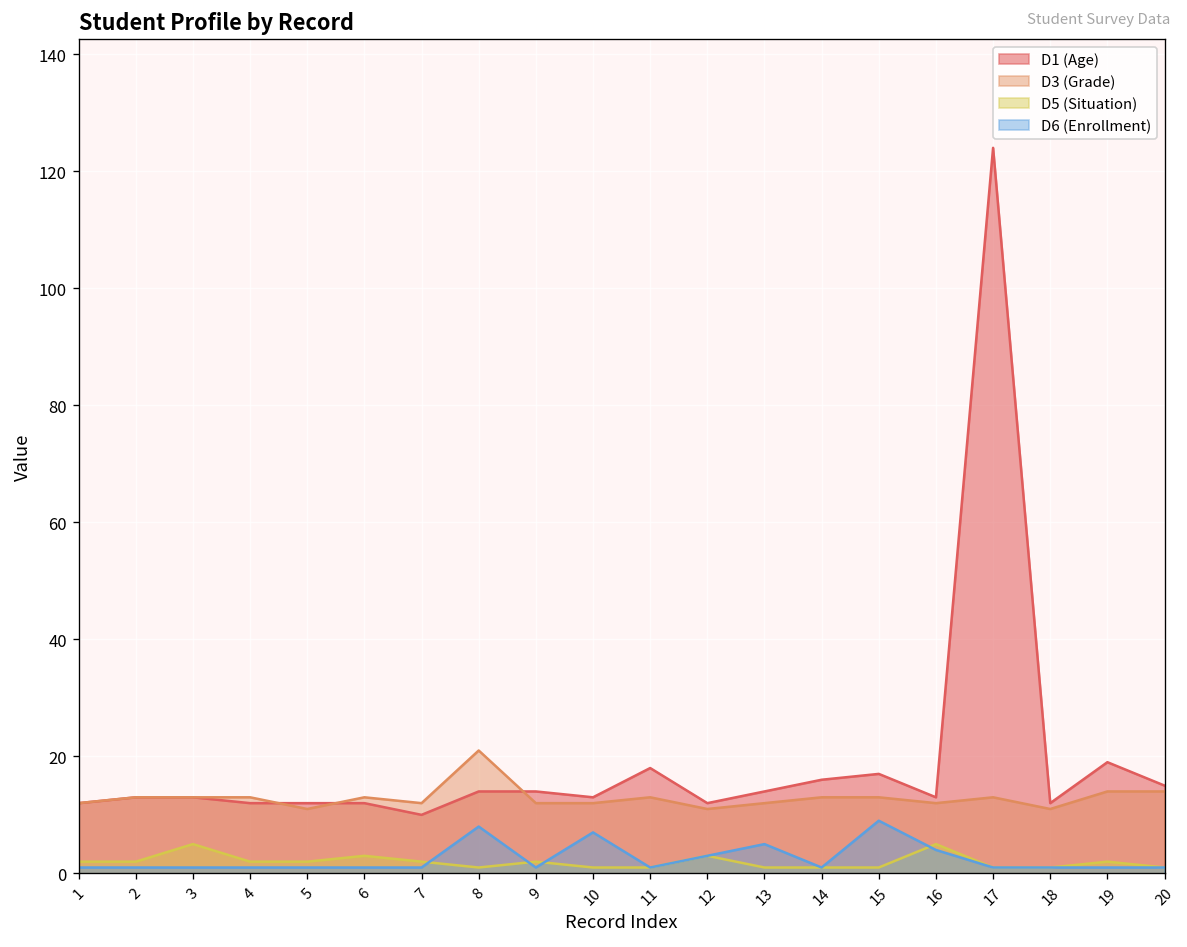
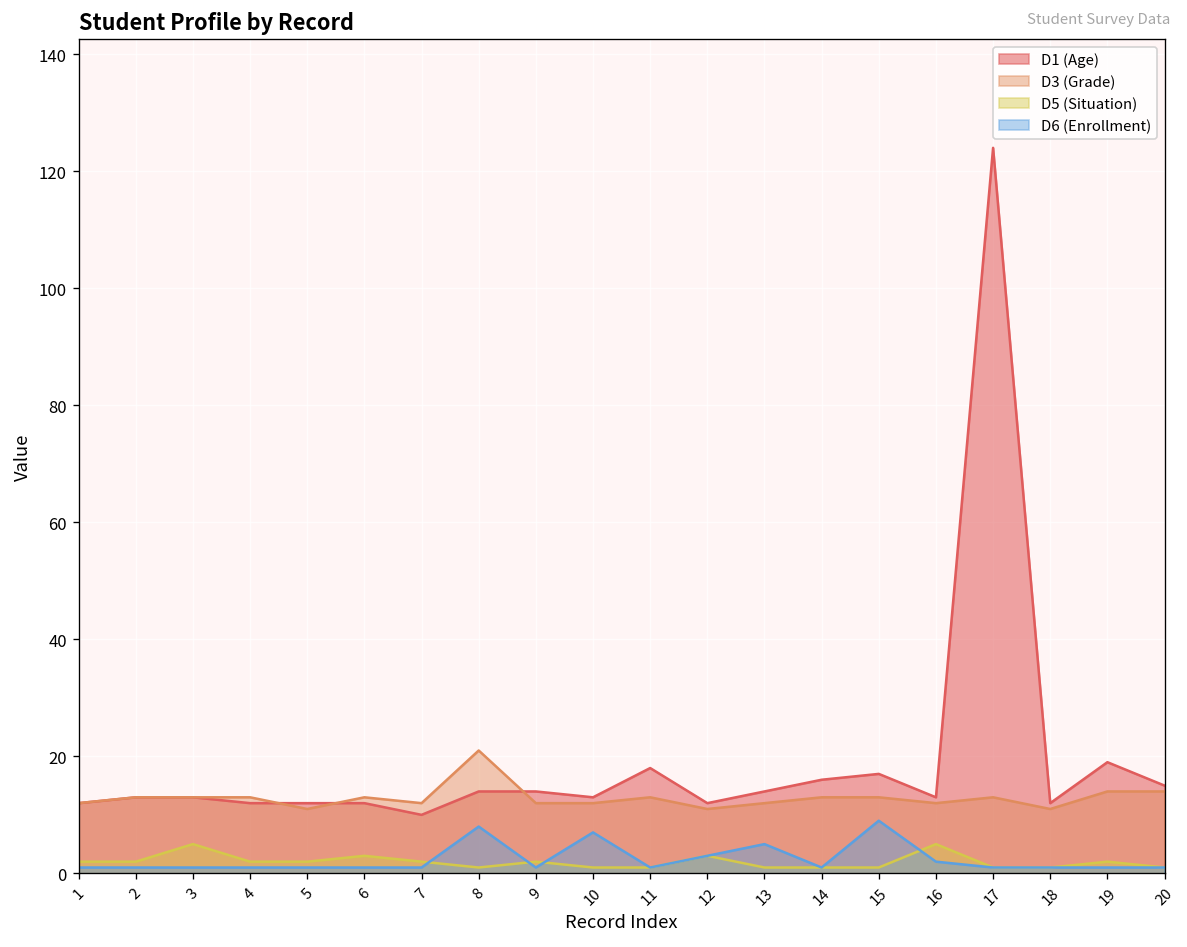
D6 (Enrollment), 16: 4 -> 2
